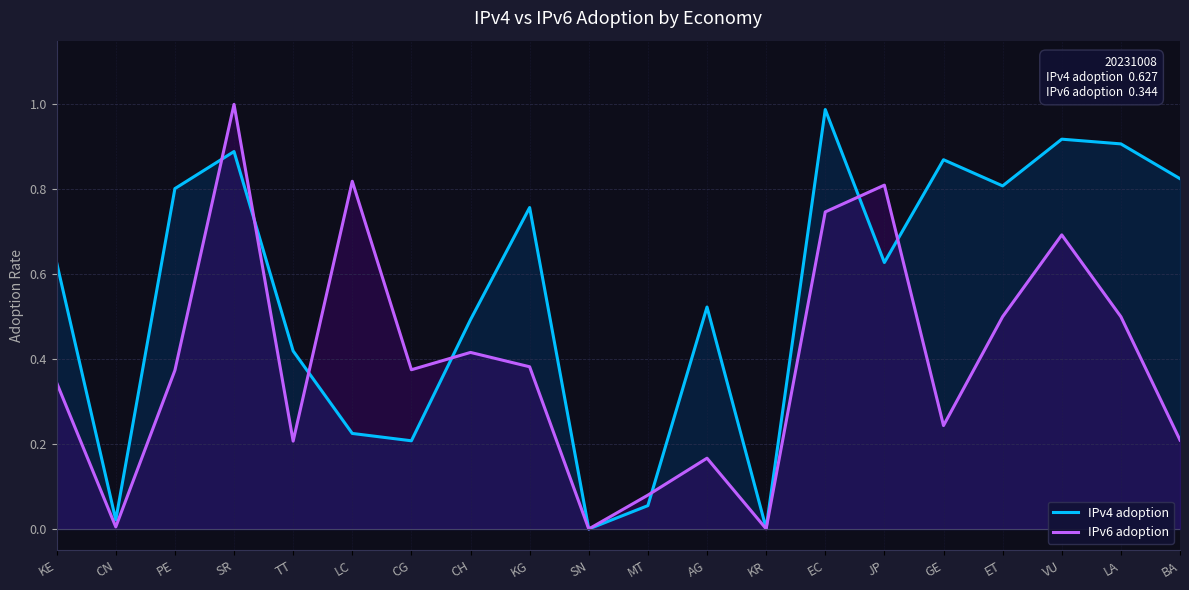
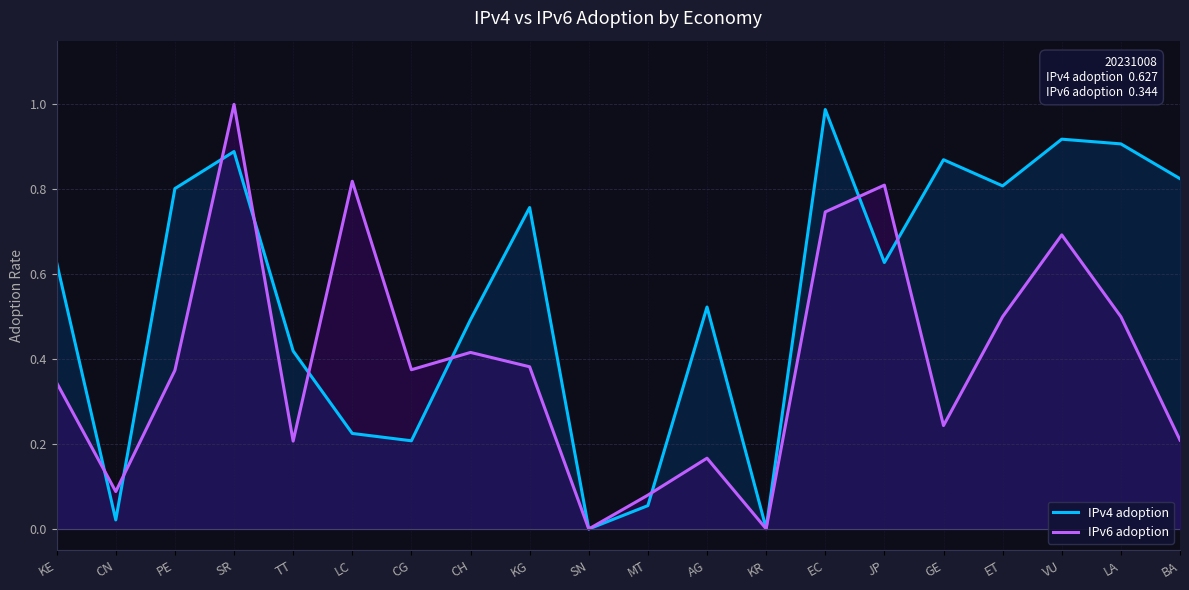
IPv6 adoption, CN: 0.00 -> 0.09
